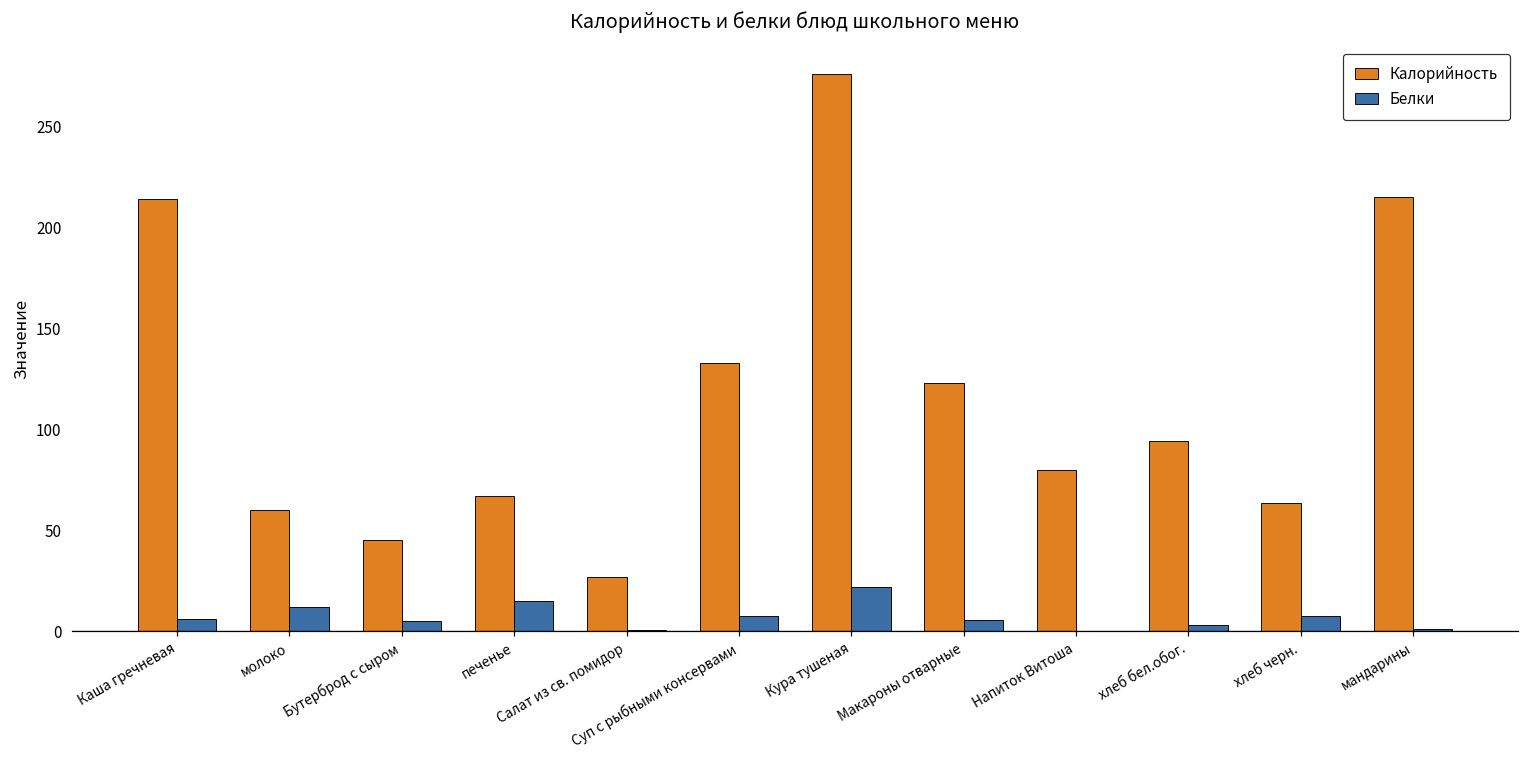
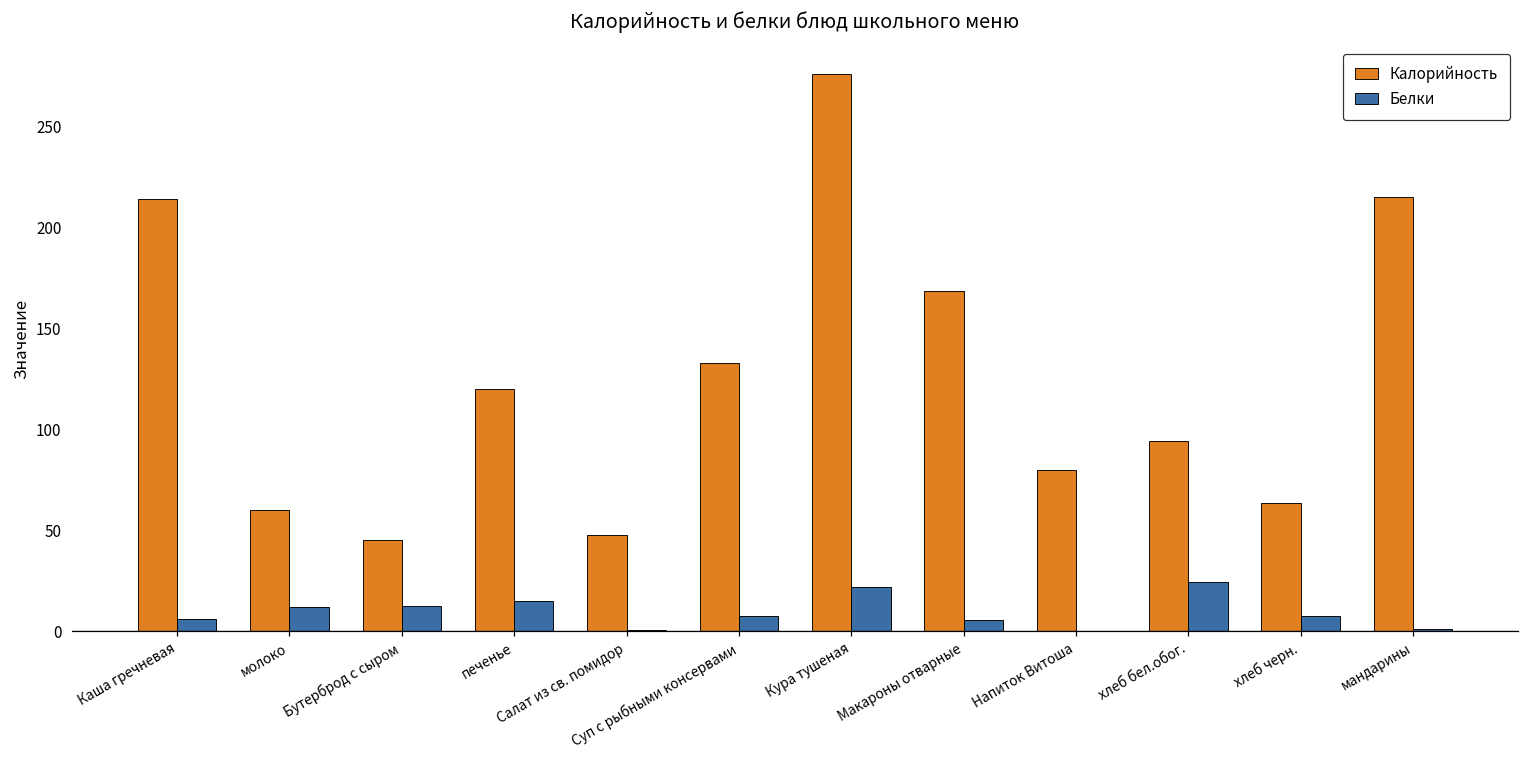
Белки, Бутерброд с сыром: 5 -> 13
Калорийность, печенье: 67 -> 120
Калорийность, Салат из св. помидор: 27 -> 47
Калорийность, Макароны отварные: 123 -> 169
Белки, хлеб бел.обог.: 3 -> 24
